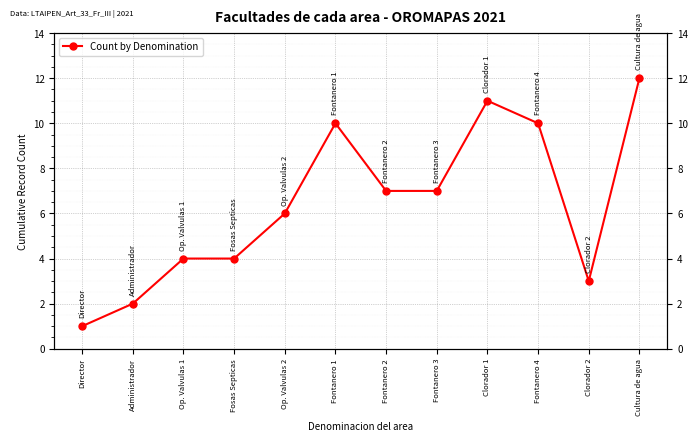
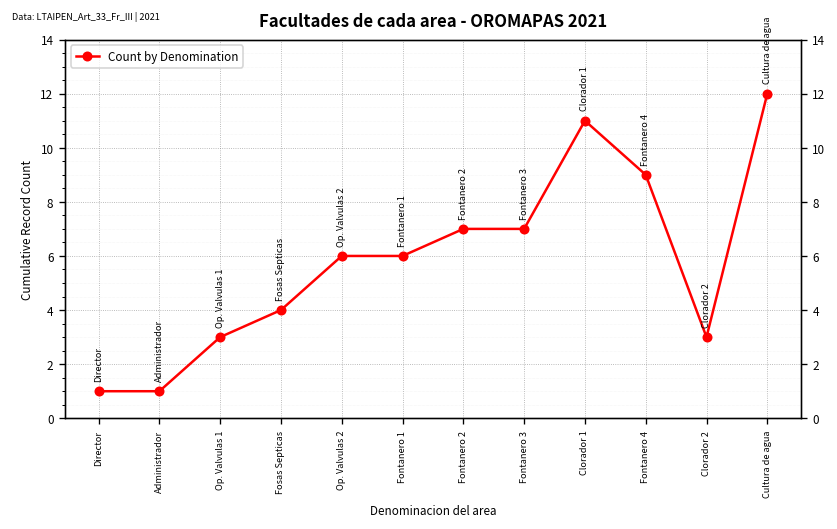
Administrador: 2 -> 1
Op. Valvulas 1: 4 -> 3
Fontanero 1: 10 -> 6
Fontanero 4: 10 -> 9
